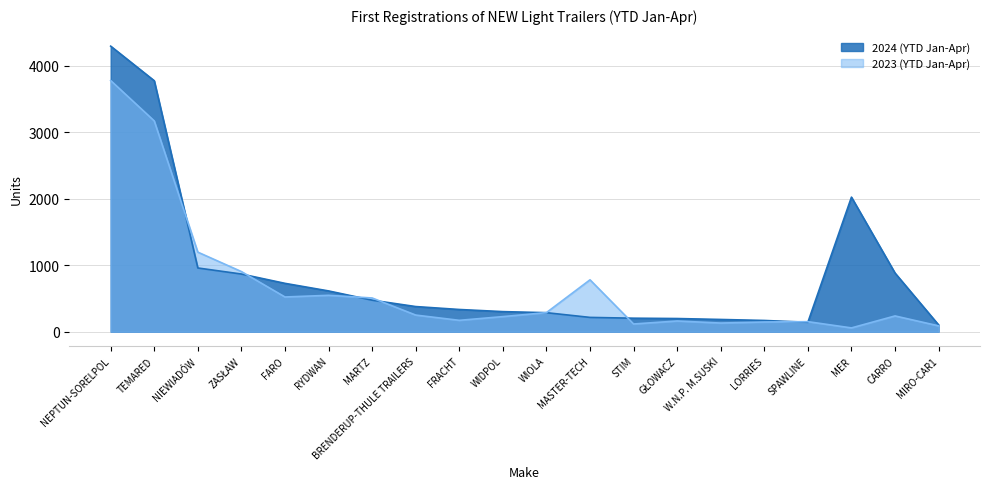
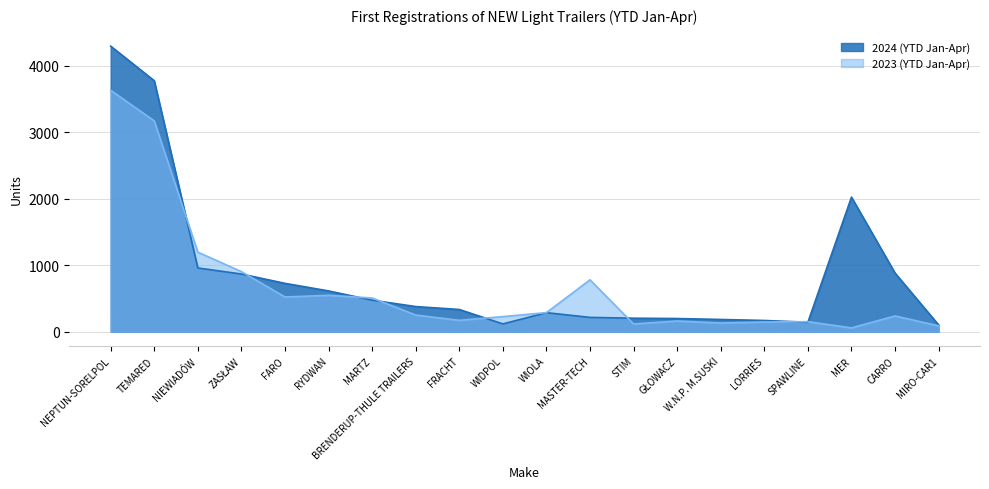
2023 (YTD Jan-Apr), NEPTUN-SORELPOL: 3800 -> 3600
2024 (YTD Jan-Apr), WIDPOL: 300 -> 100
